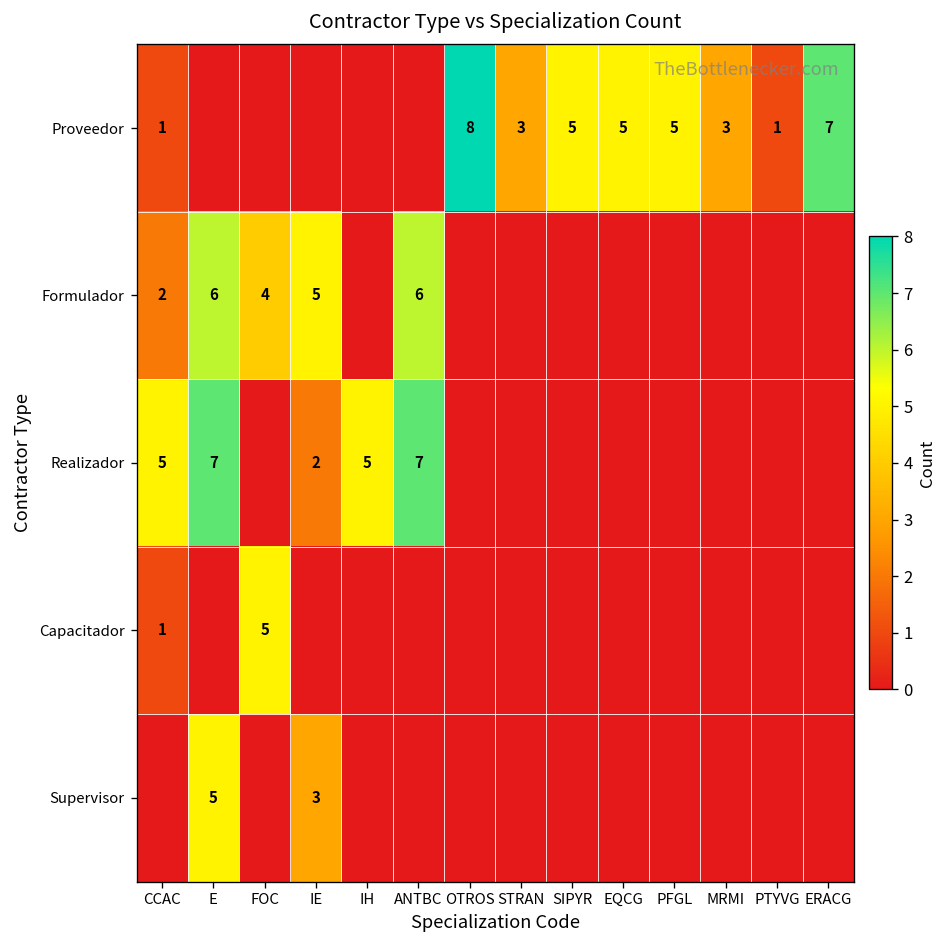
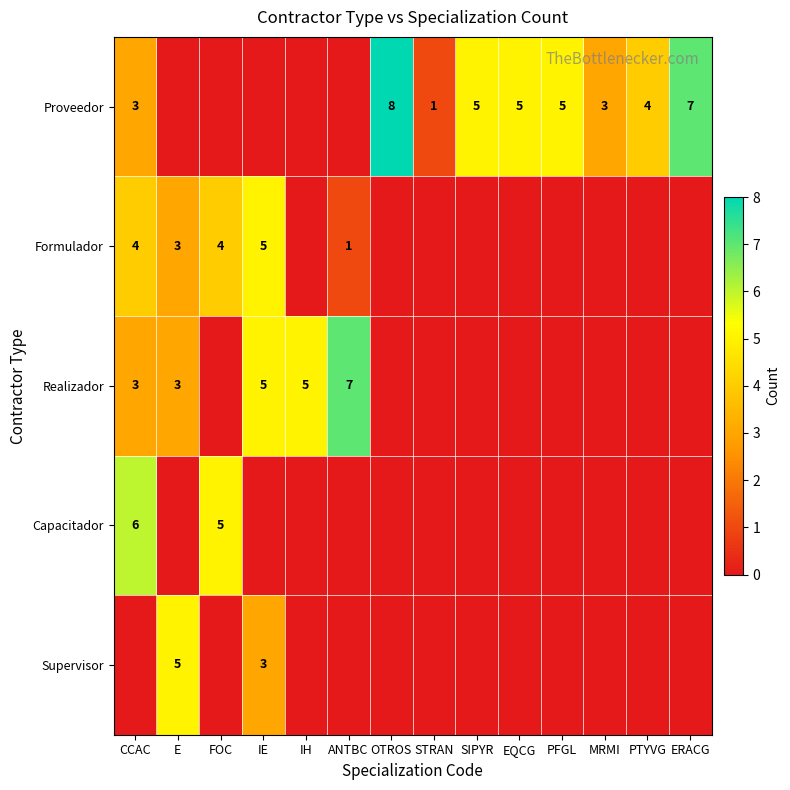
Proveedor, CCAC: 1 -> 3
Proveedor, STRAN: 3 -> 1
Proveedor, PTYVG: 1 -> 4
Formulador, CCAC: 2 -> 4
Formulador, E: 6 -> 3
Formulador, ANTBC: 6 -> 1
Realizador, CCAC: 5 -> 3
Realizador, E: 7 -> 3
Realizador, IE: 2 -> 5
Capacitador, CCAC: 1 -> 6
